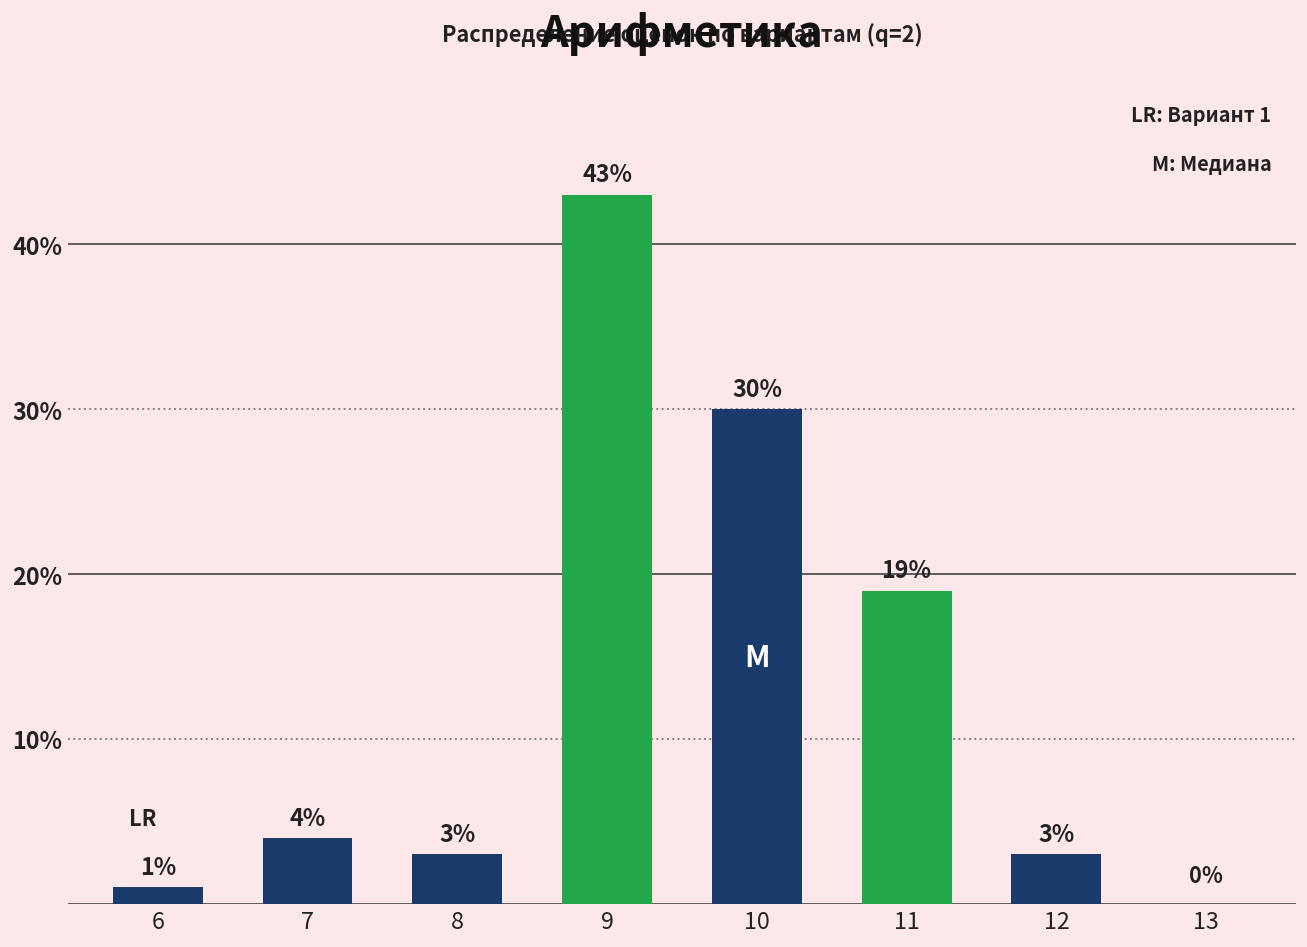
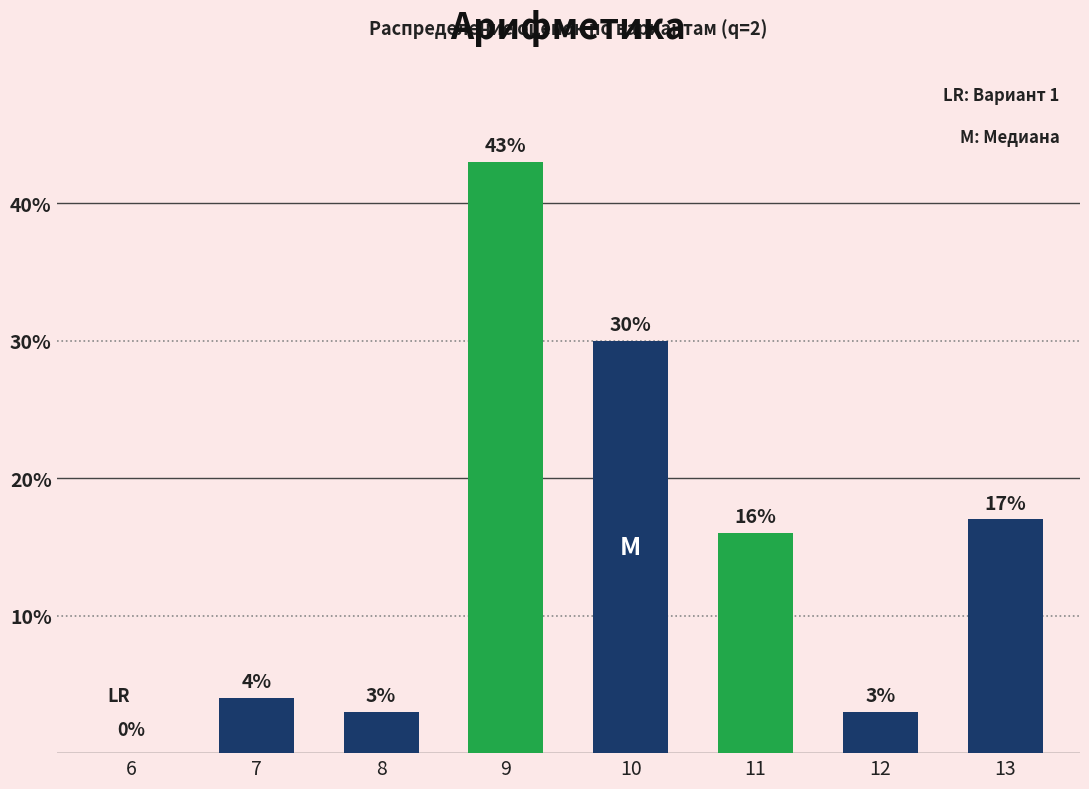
6: 1% -> 0%
11: 19% -> 16%
13: 0% -> 17%
